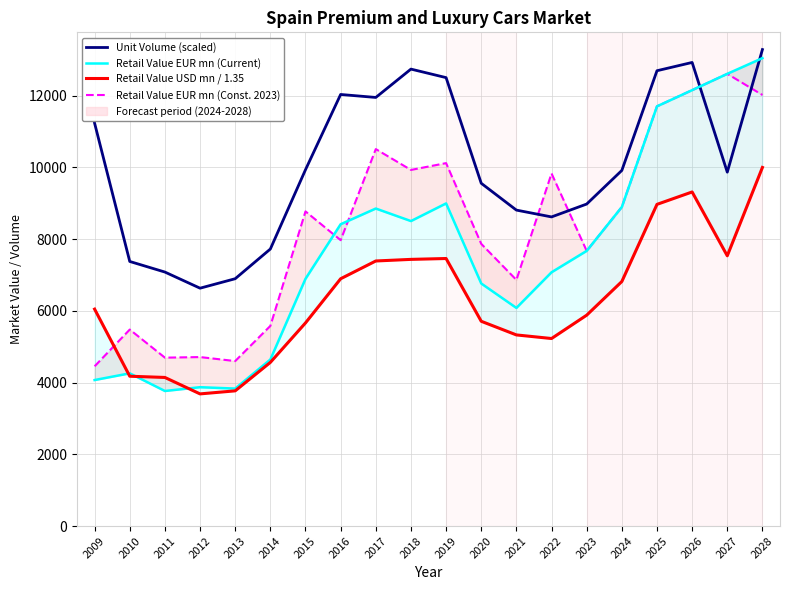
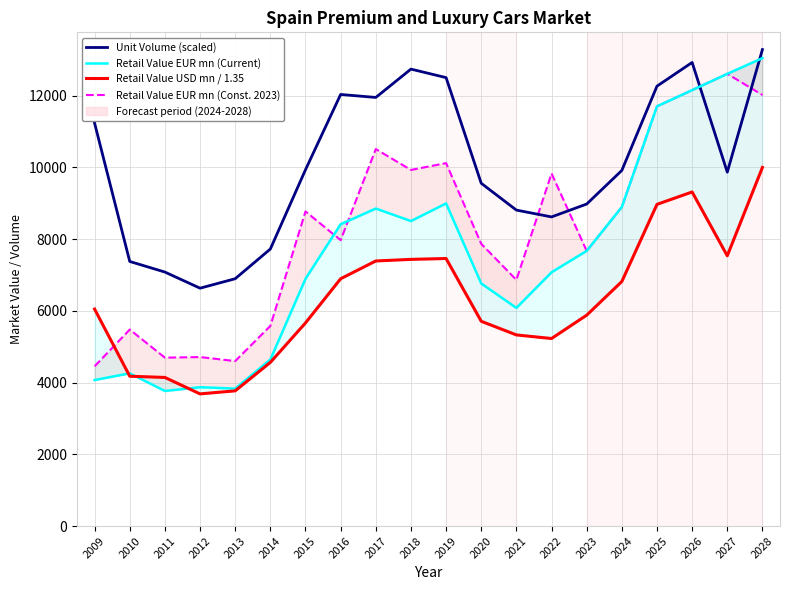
Unit Volume (scaled), 2025: 12700 -> 12300
